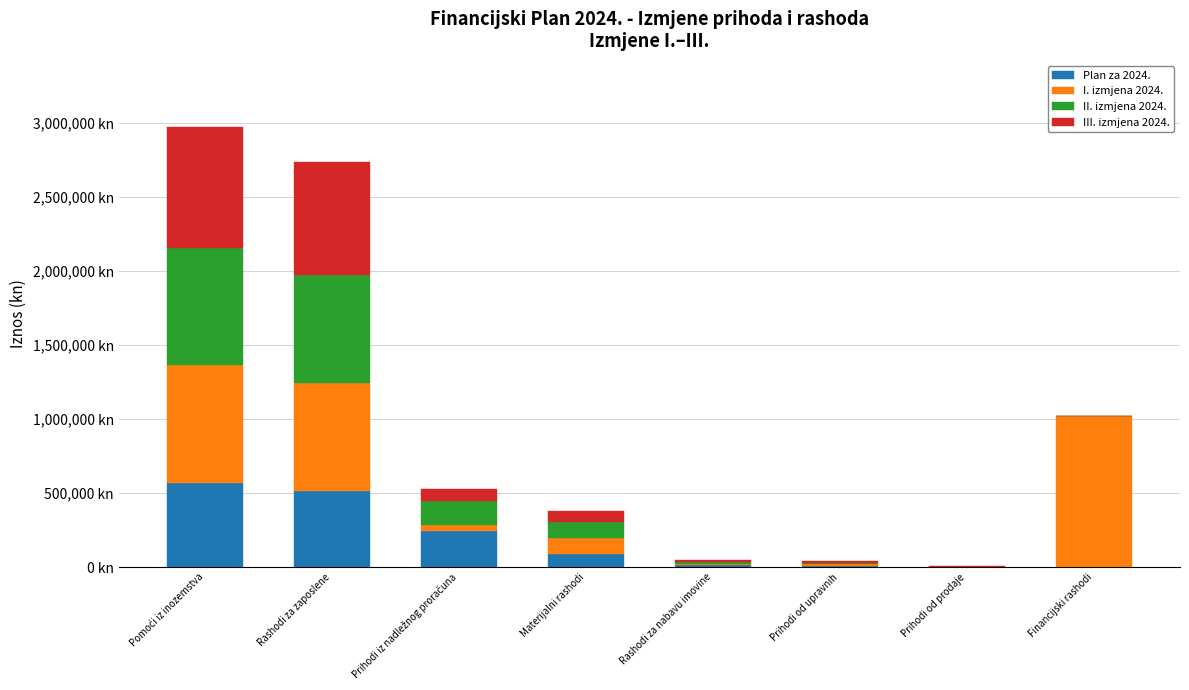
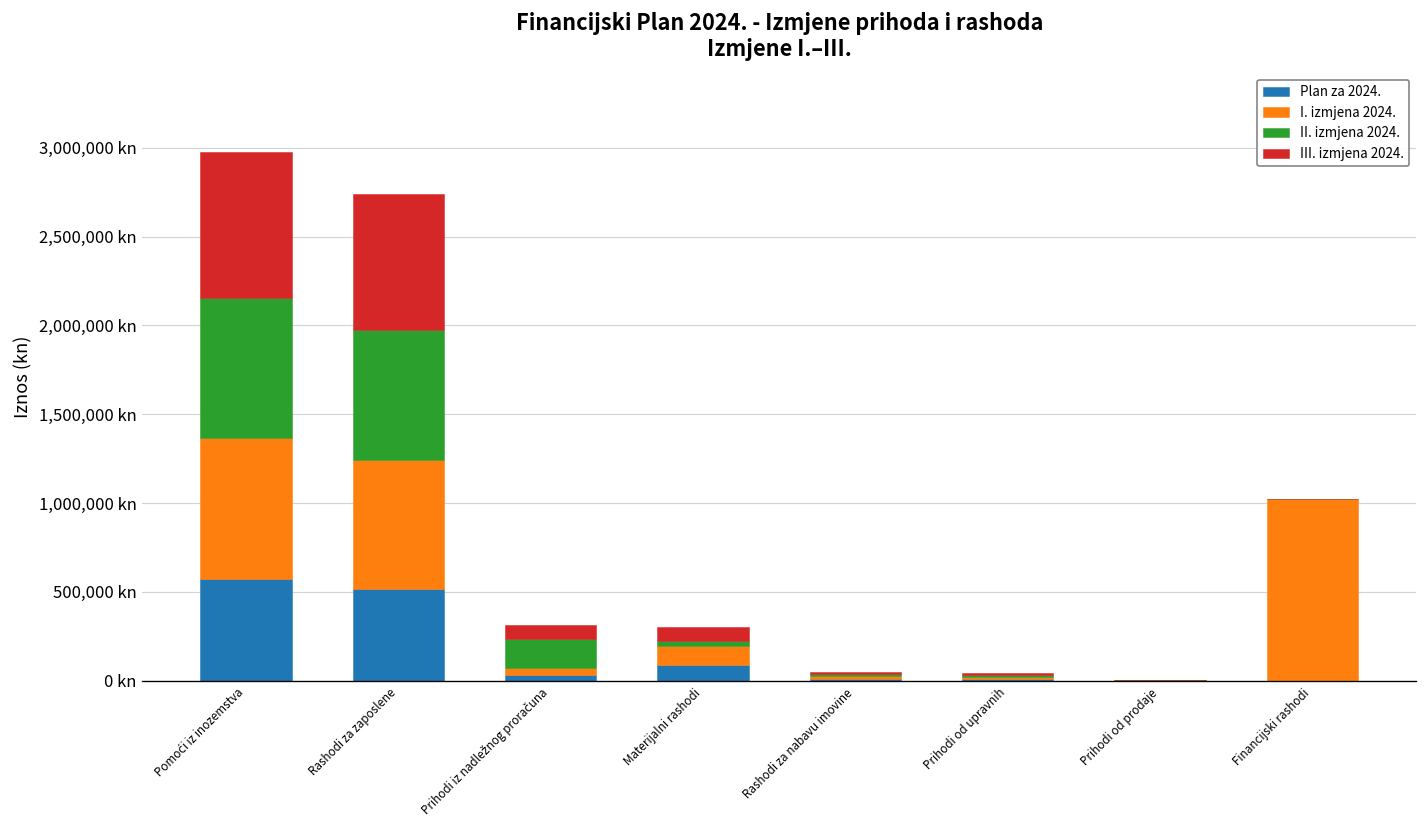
Plan za 2024., Prihodi iz nadležnog proračuna: 240,000 kn -> 30,000 kn
II. izmjena 2024., Materijalni rashodi: 110,000 kn -> 30,000 kn
